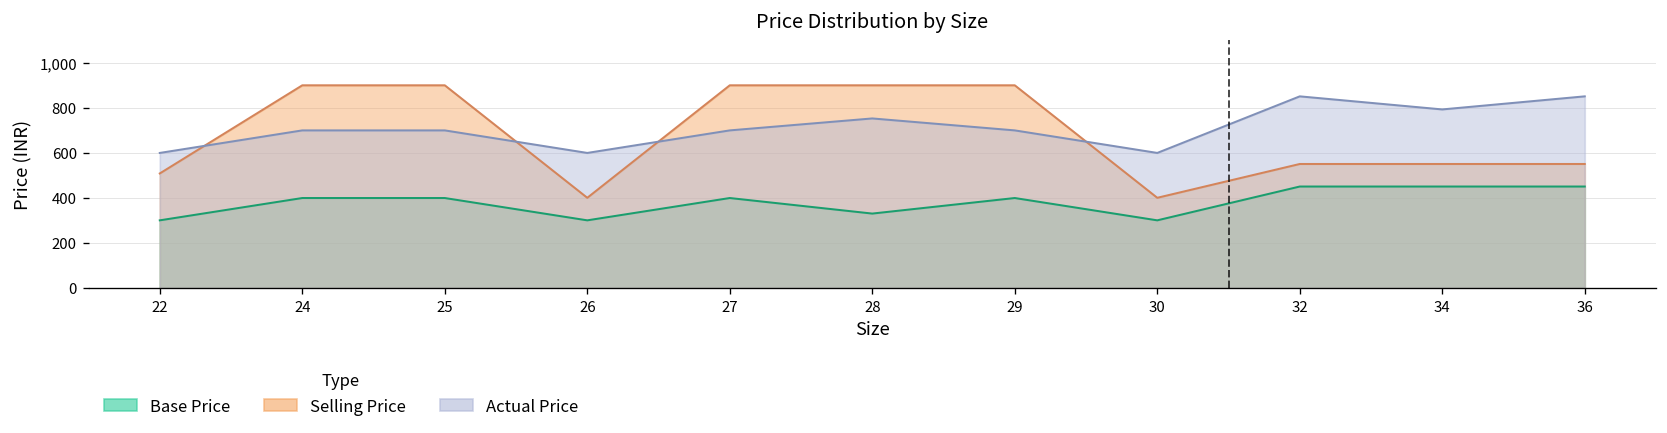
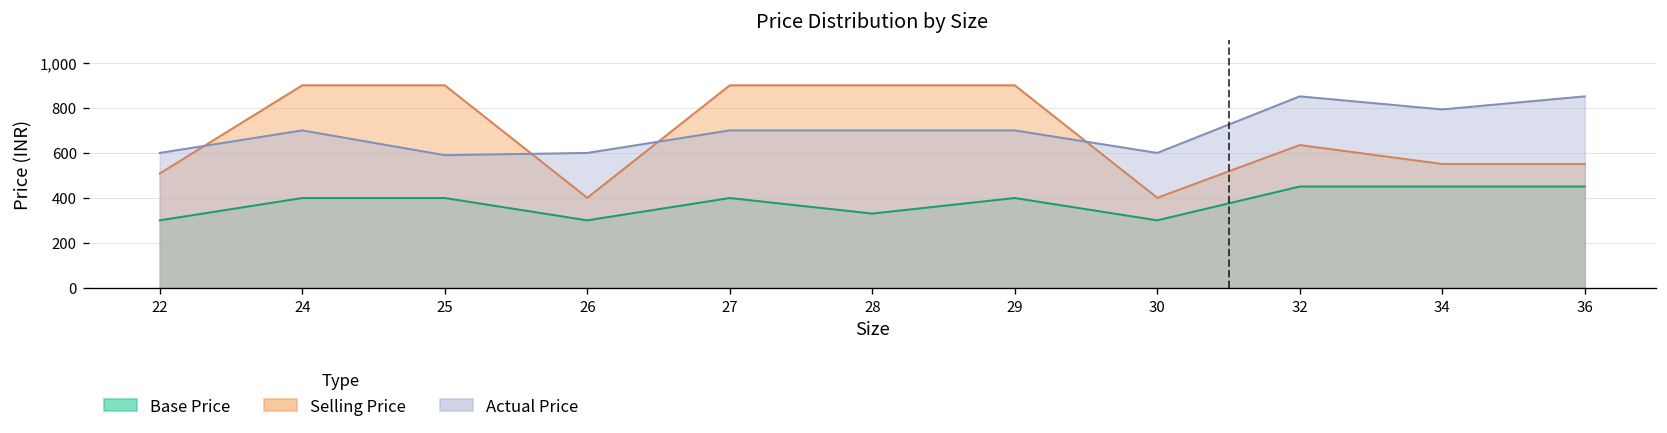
Actual Price, 25: 700 -> 590
Actual Price, 28: 750 -> 700
Selling Price, 32: 550 -> 630
